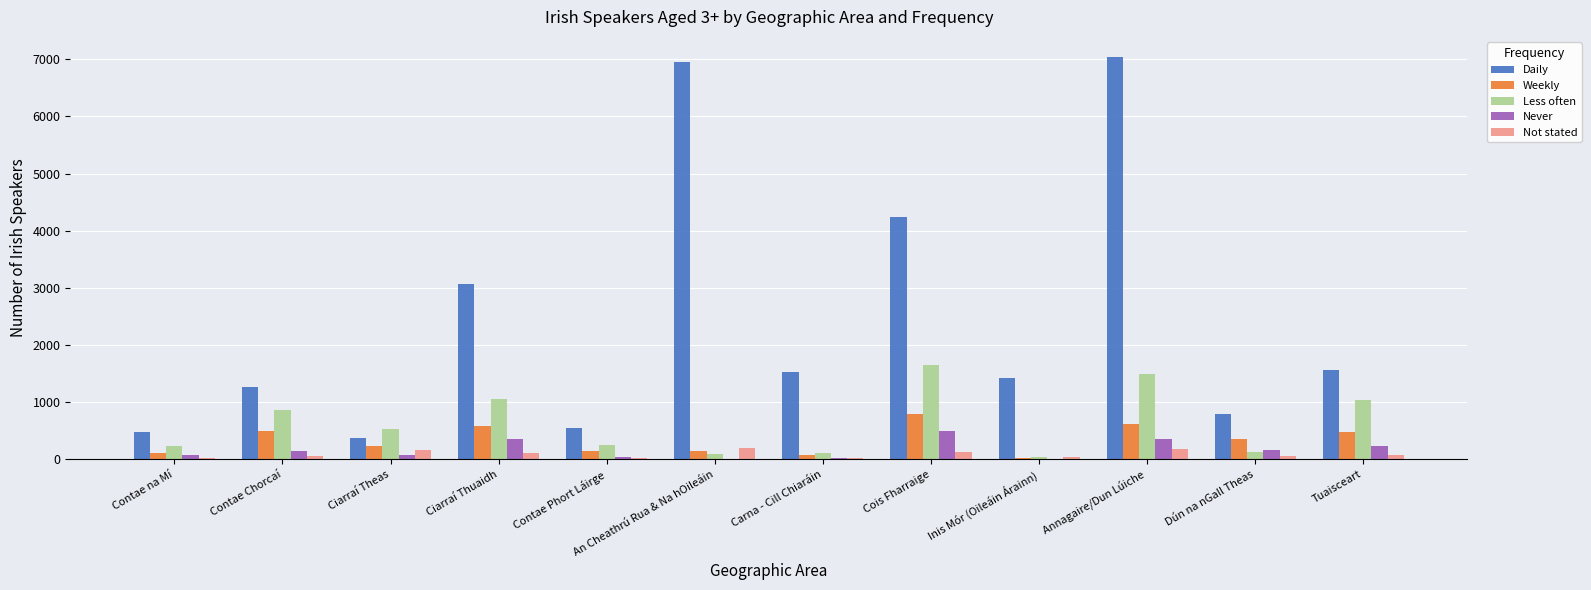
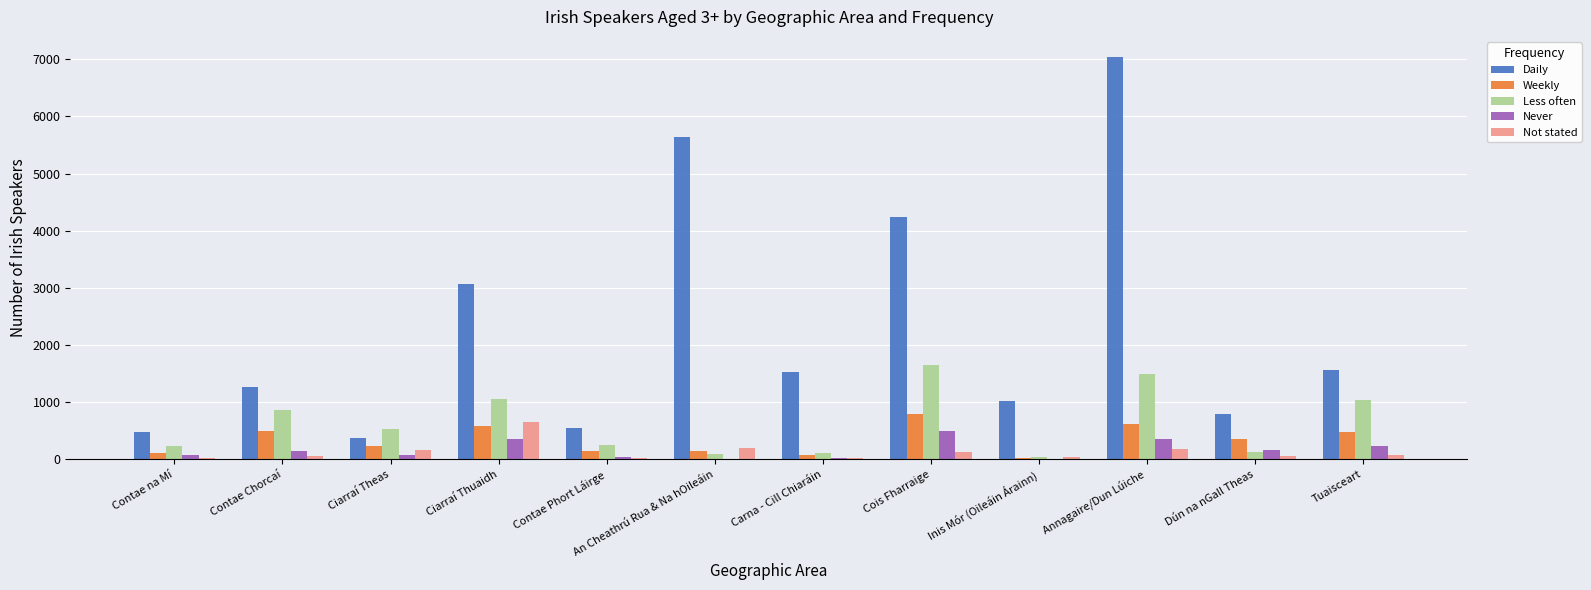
Not stated, Ciarraí Thuaidh: 100 -> 700
Daily, An Cheathrú Rua & Na hOileáin: 7000 -> 5600
Daily, Inis Mór (Oileáin Árainn): 1400 -> 1000
